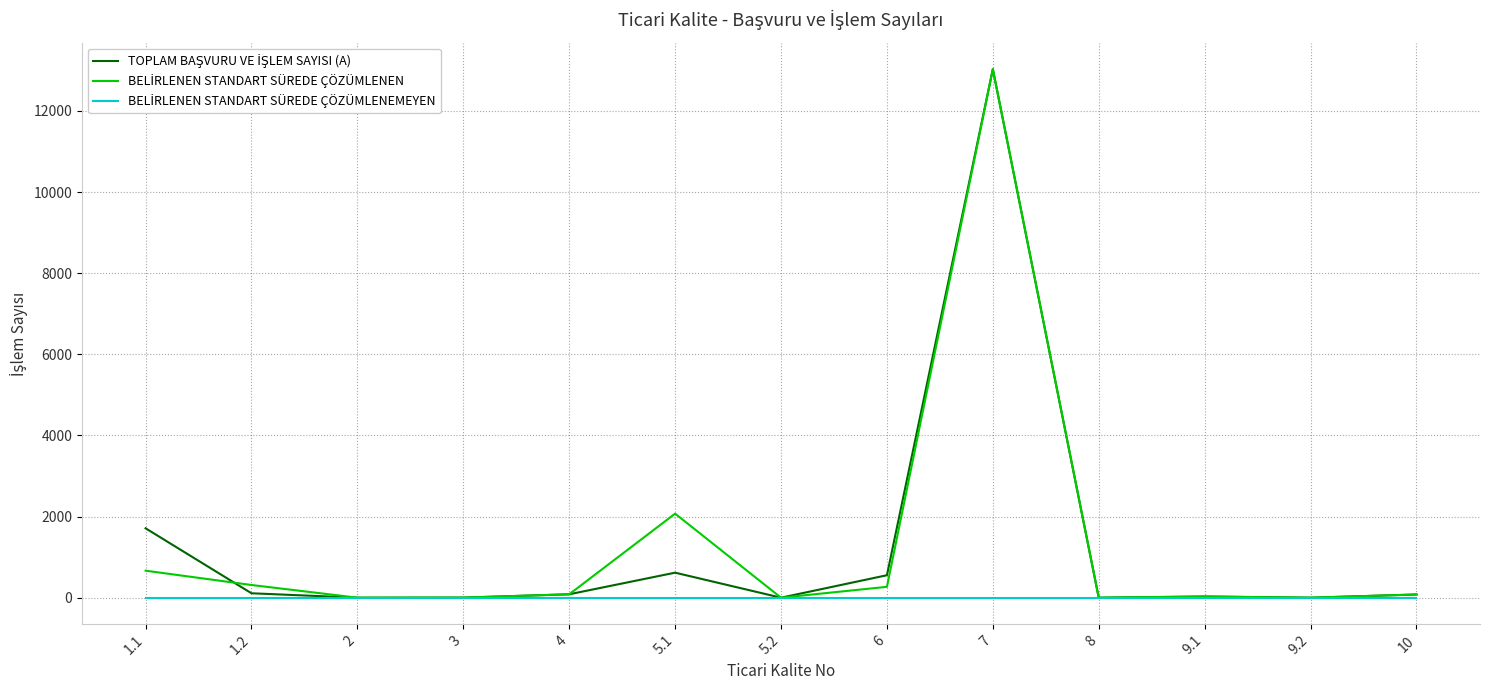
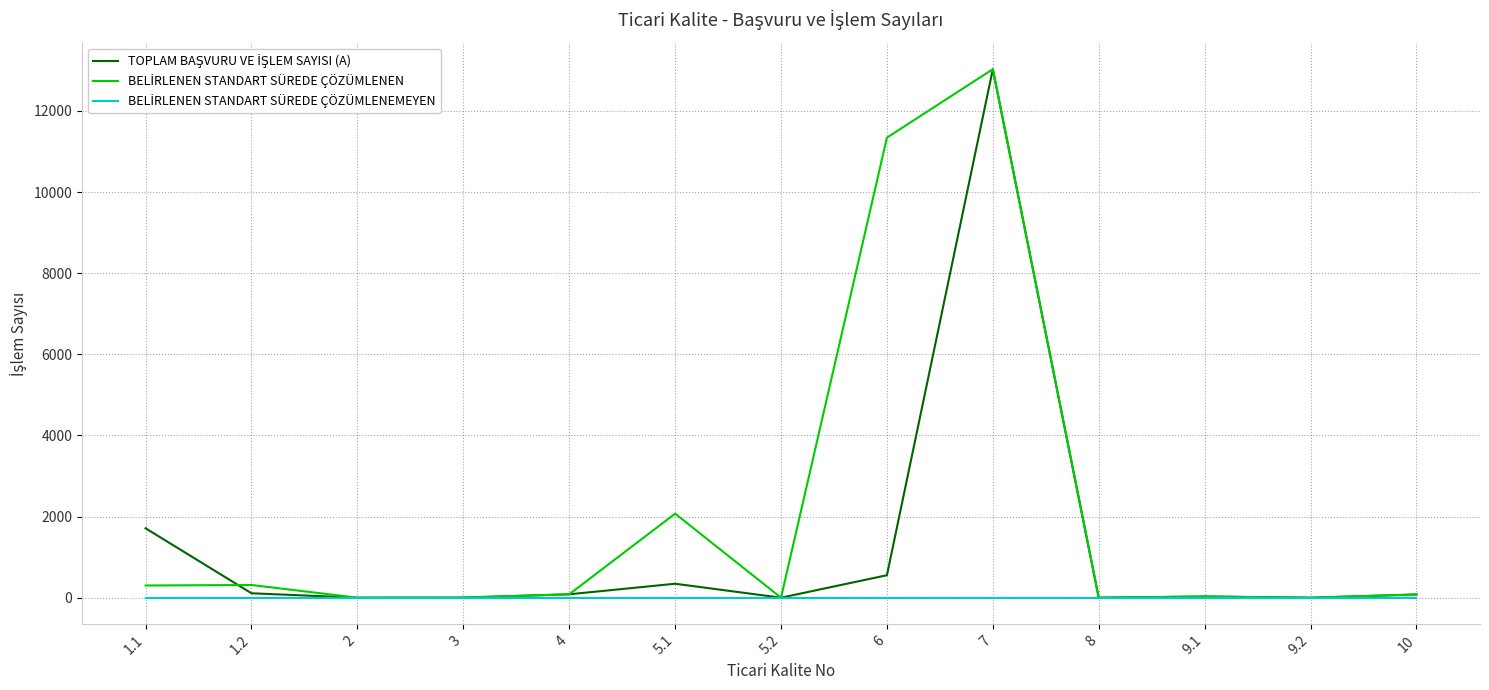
BELİRLENEN STANDART SÜREDE ÇÖZÜMLENEN, 1.1: 700 -> 300
TOPLAM BAŞVURU VE İŞLEM SAYISI (A), 5.1: 600 -> 300
BELİRLENEN STANDART SÜREDE ÇÖZÜMLENEN, 6: 300 -> 11300
